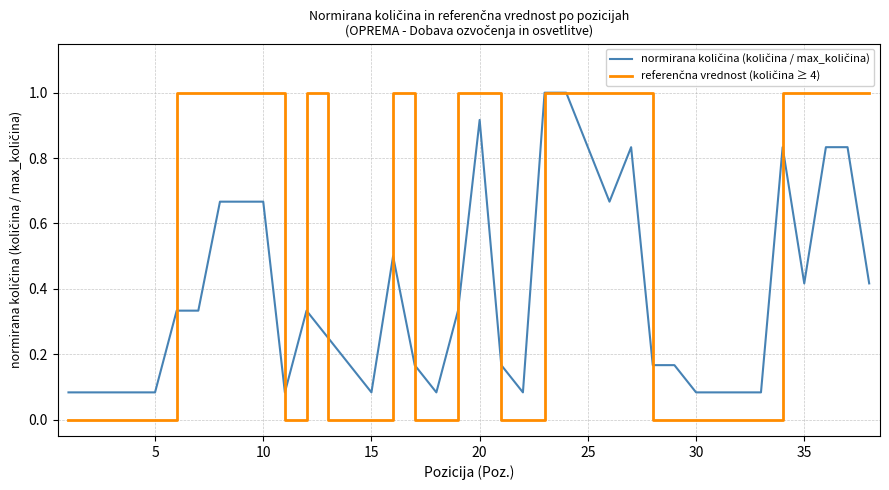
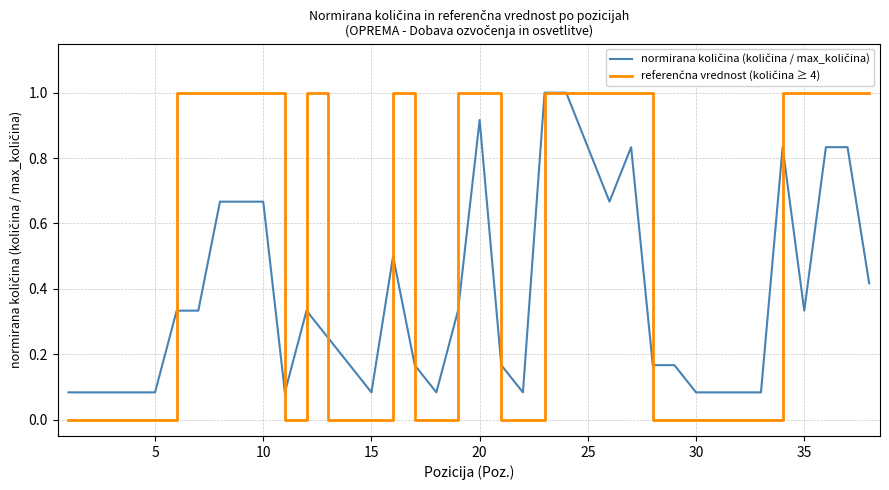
normirana količina (količina / max_količina), 35: 0.42 -> 0.33
